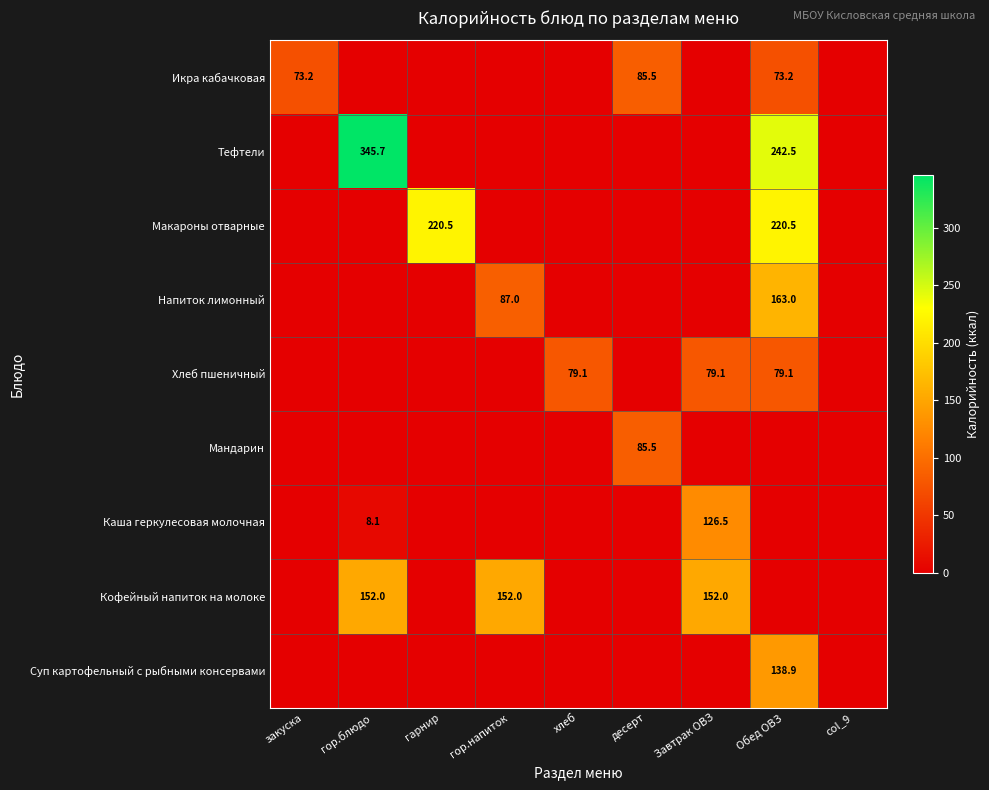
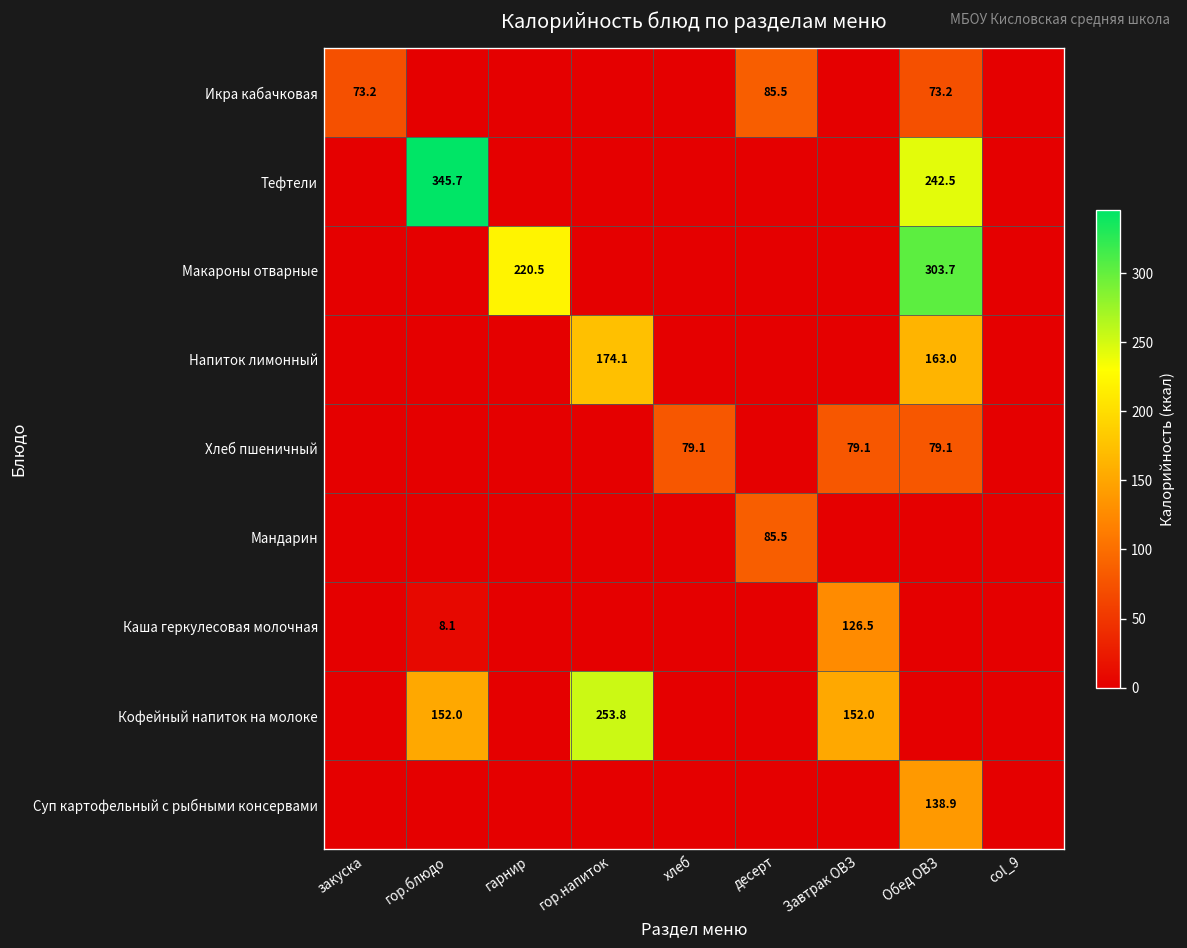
Макароны отварные, Обед ОВЗ: 220.5 -> 303.7
Напиток лимонный, гор.напиток: 87.0 -> 174.1
Кофейный напиток на молоке, гор.напиток: 152.0 -> 253.8
